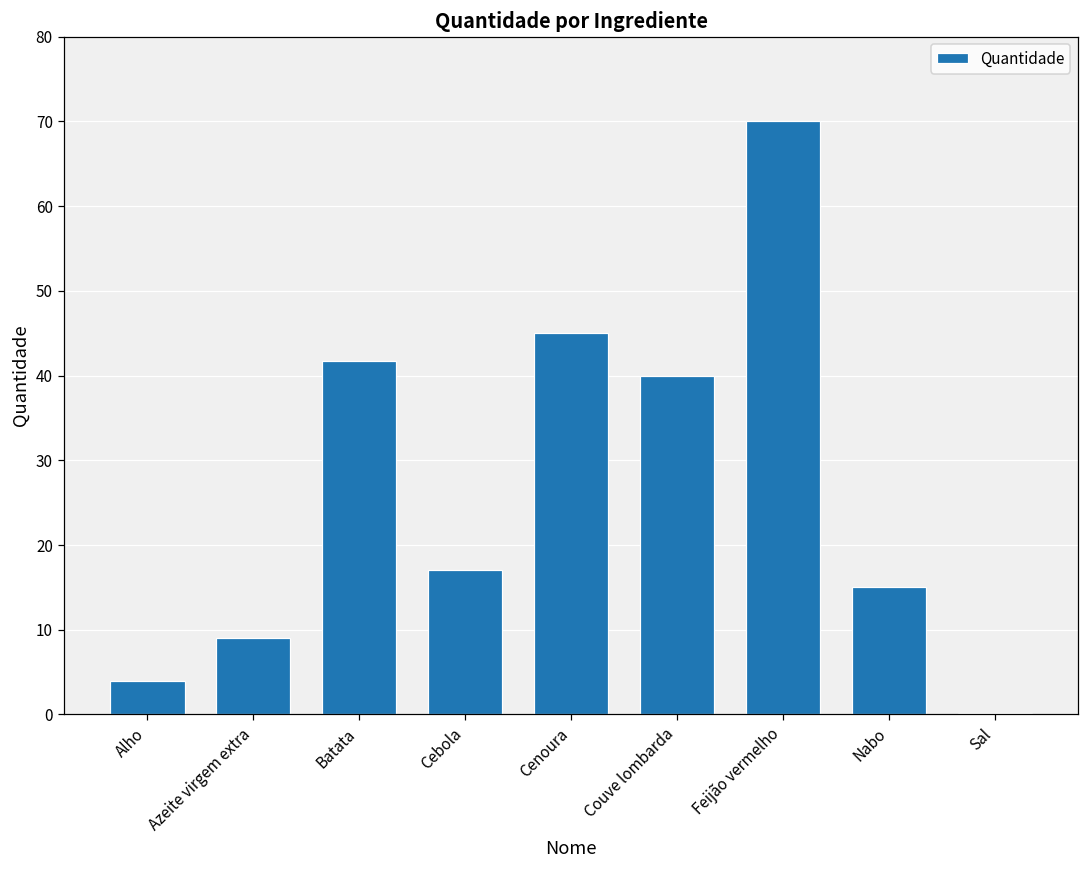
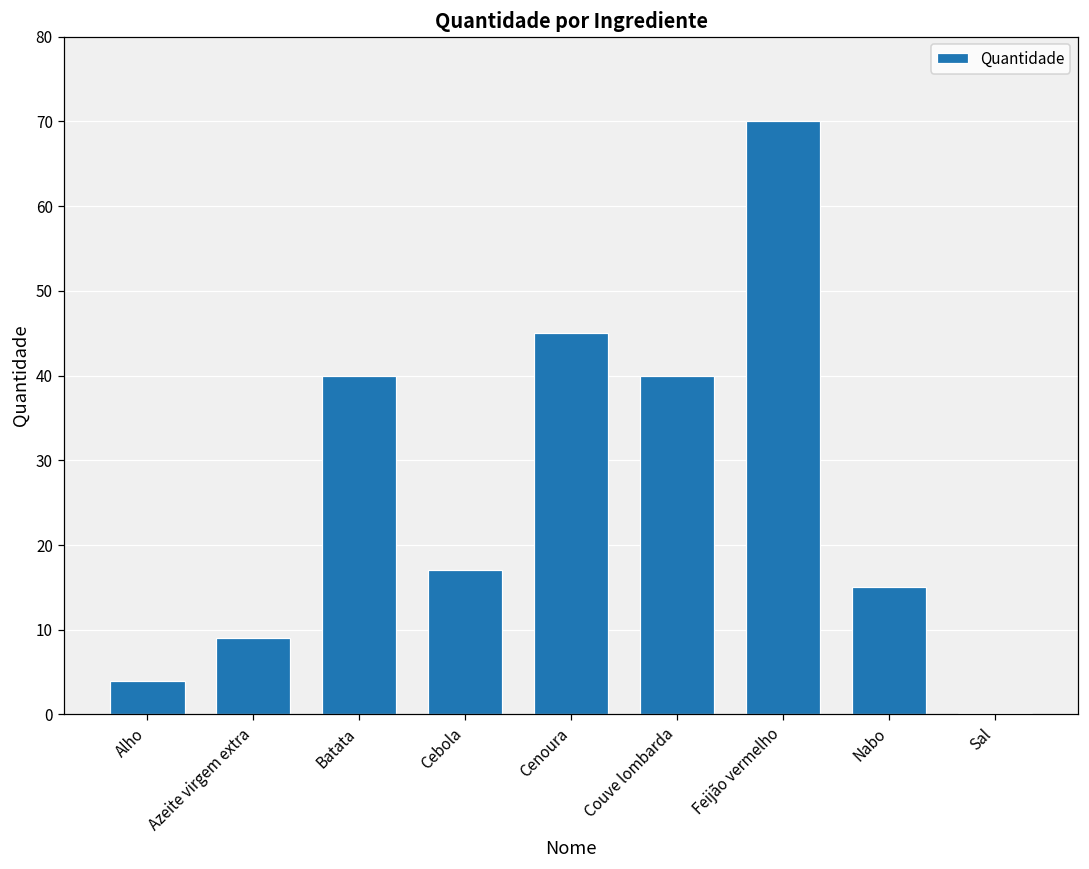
Batata: 42 -> 40
